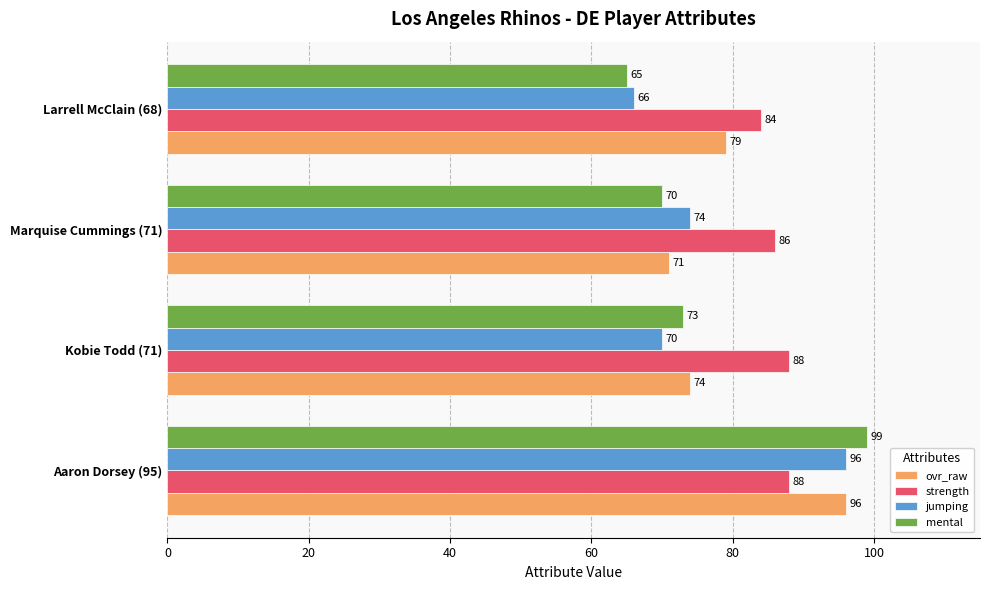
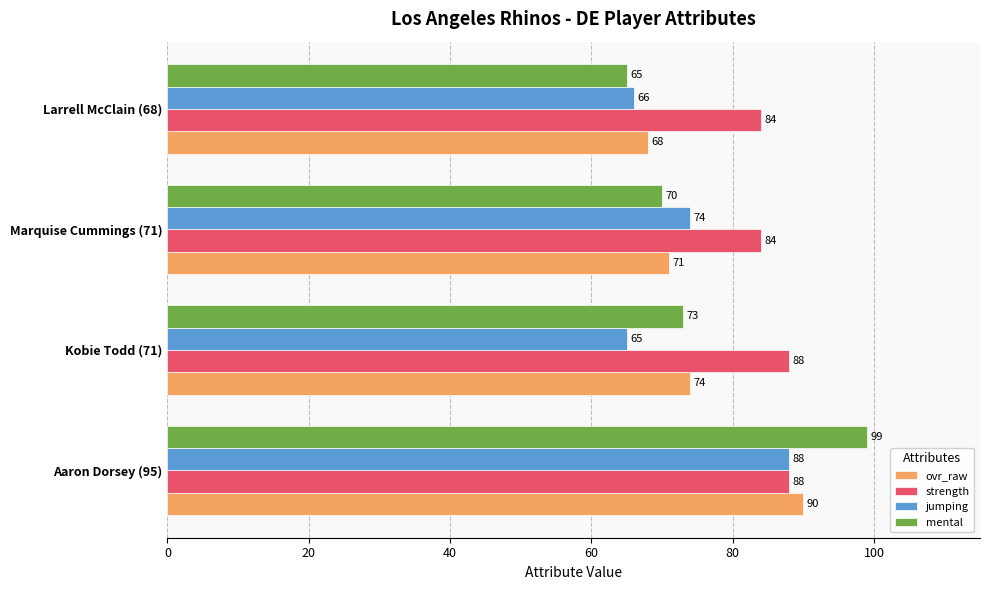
ovr_raw, Larrell McClain (68): 79 -> 68
strength, Marquise Cummings (71): 86 -> 84
jumping, Kobie Todd (71): 70 -> 65
jumping, Aaron Dorsey (95): 96 -> 88
ovr_raw, Aaron Dorsey (95): 96 -> 90
